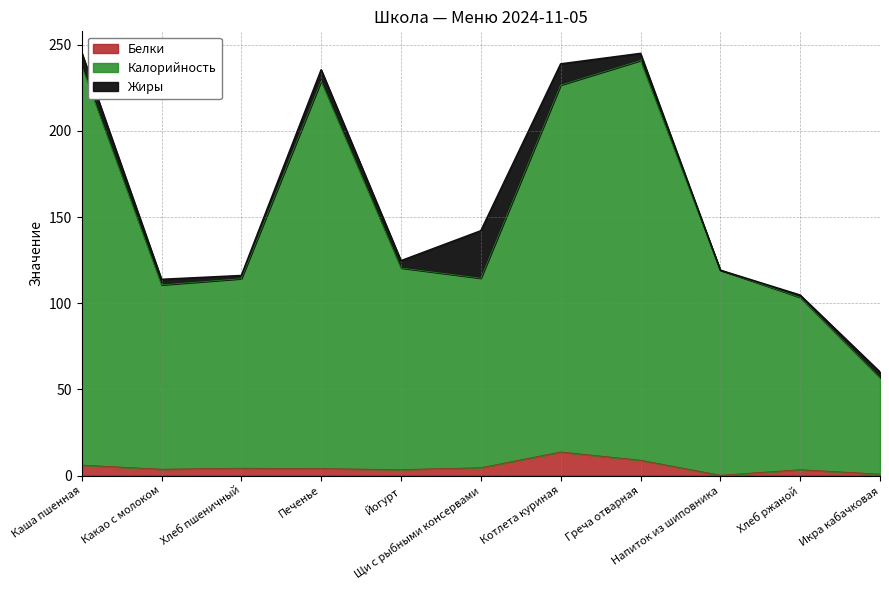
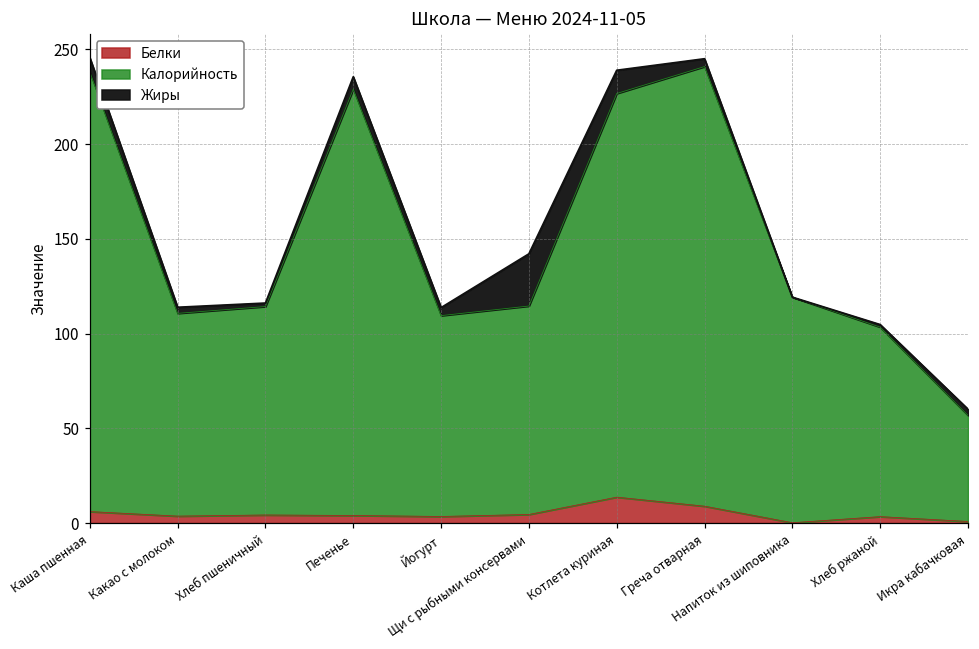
Калорийность, Йогурт: 117 -> 106
